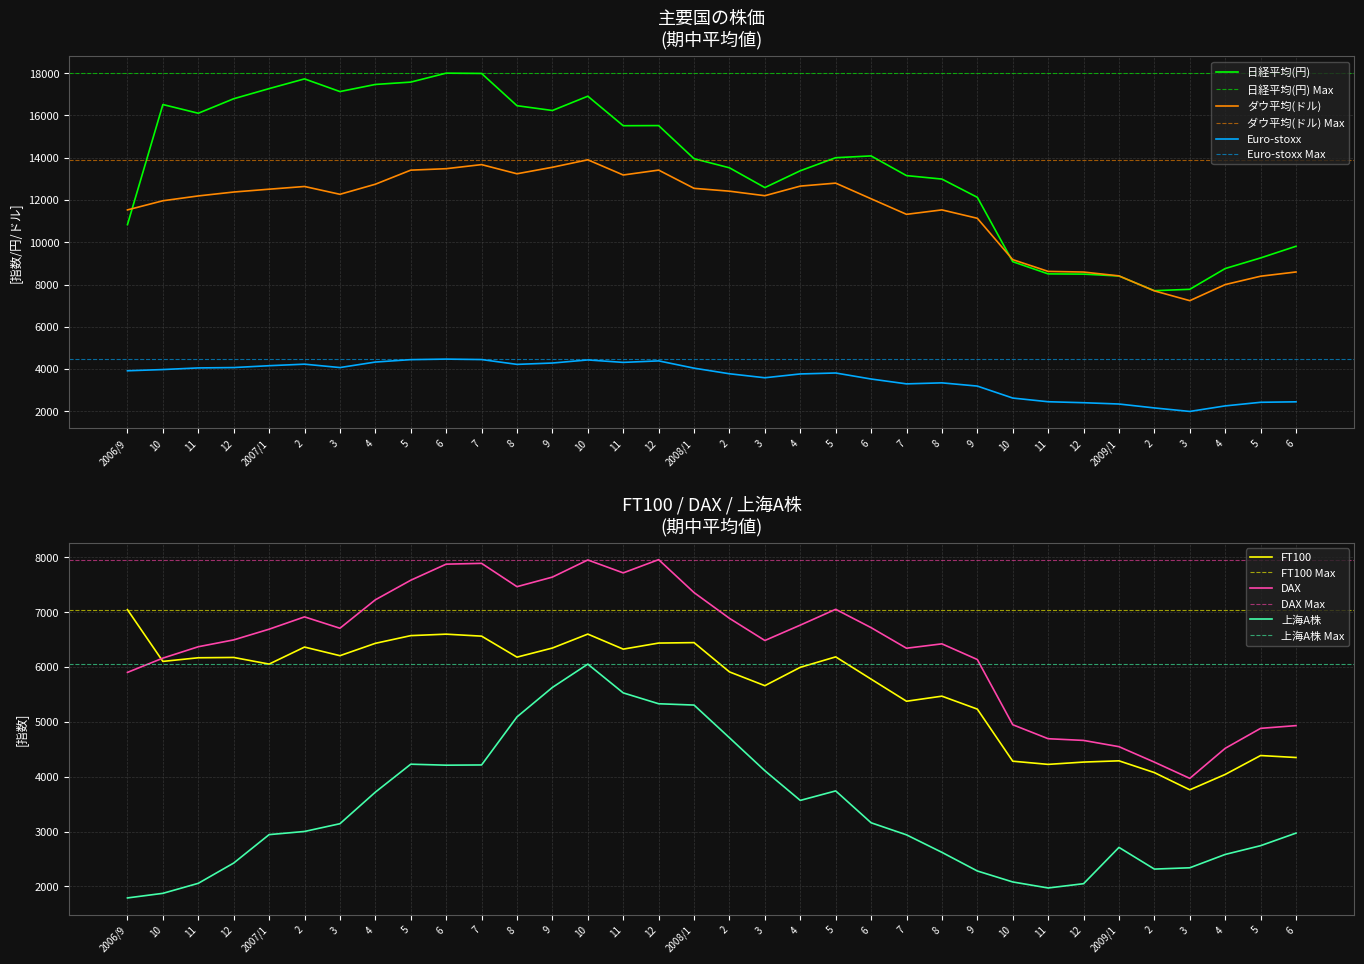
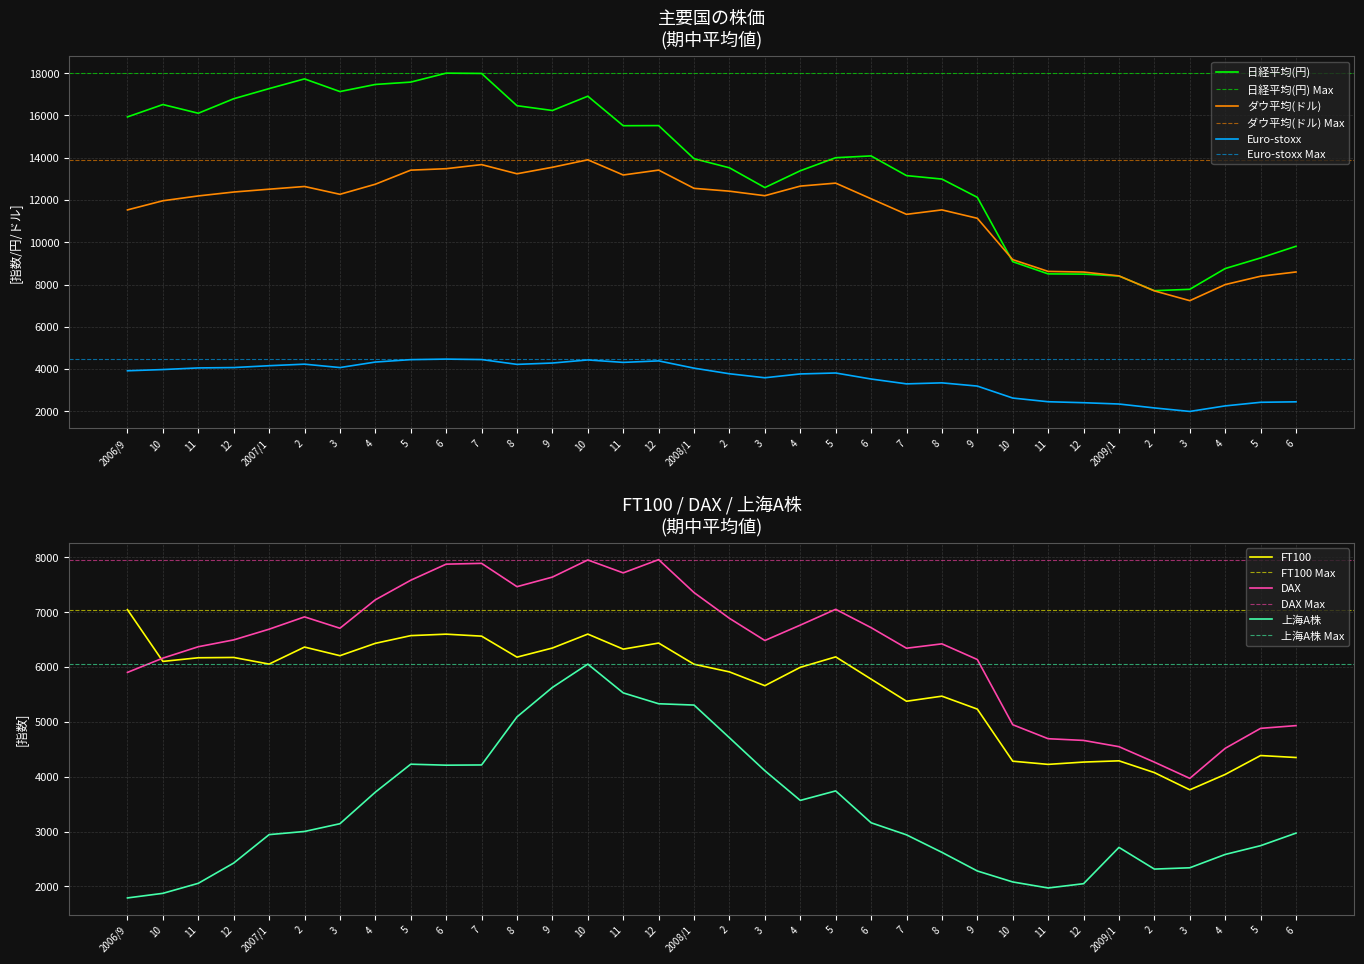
主要国の株価 (期中平均値), 日経平均(円), 2006/9: 10800 -> 15900
FT100 / DAX / 上海A株 (期中平均値), FT100, 2008/1: 6400 -> 6000
